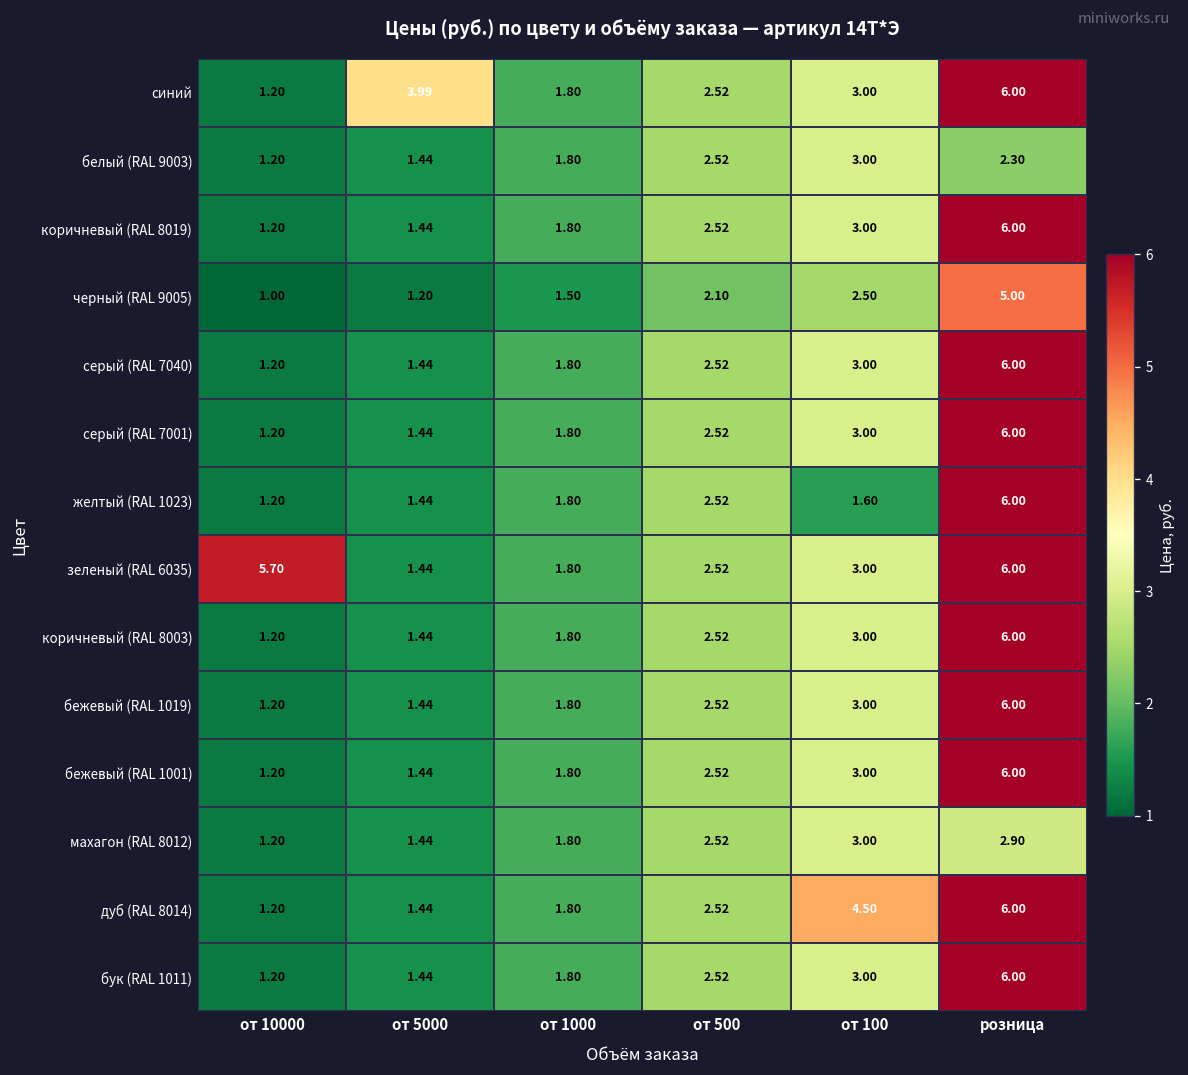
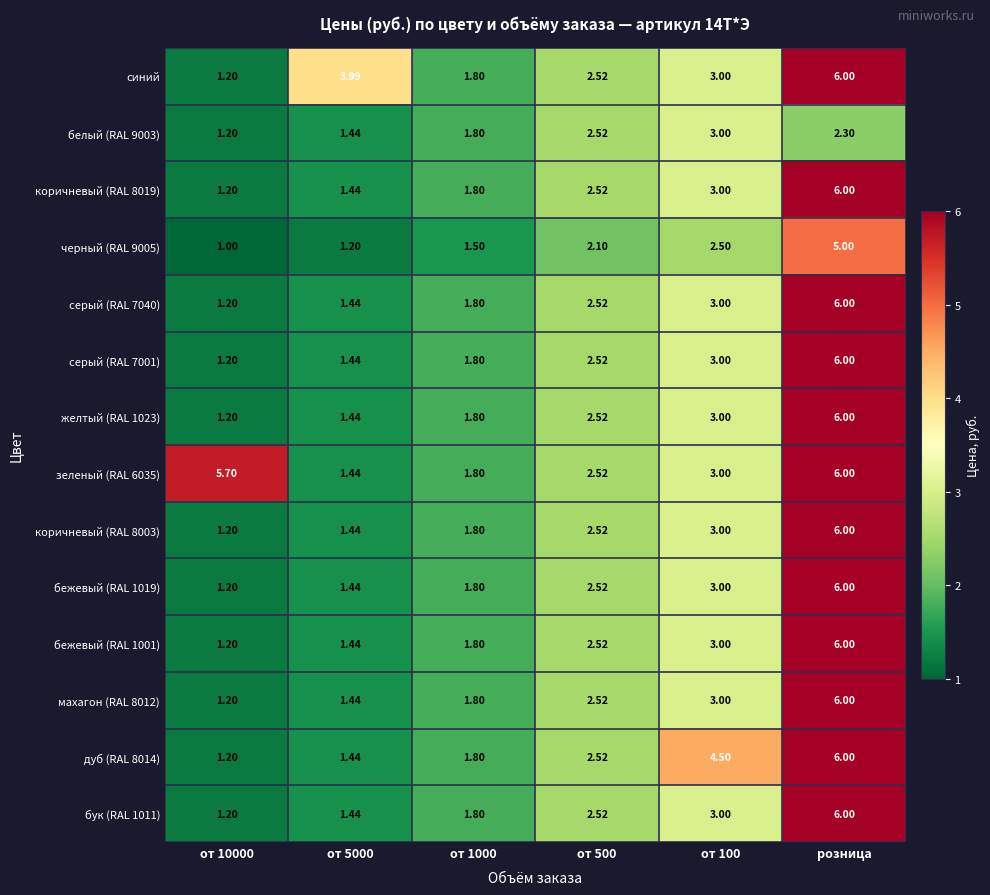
желтый (RAL 1023), от 100: 1.60 -> 3.00
махагон (RAL 8012), розница: 2.90 -> 6.00
